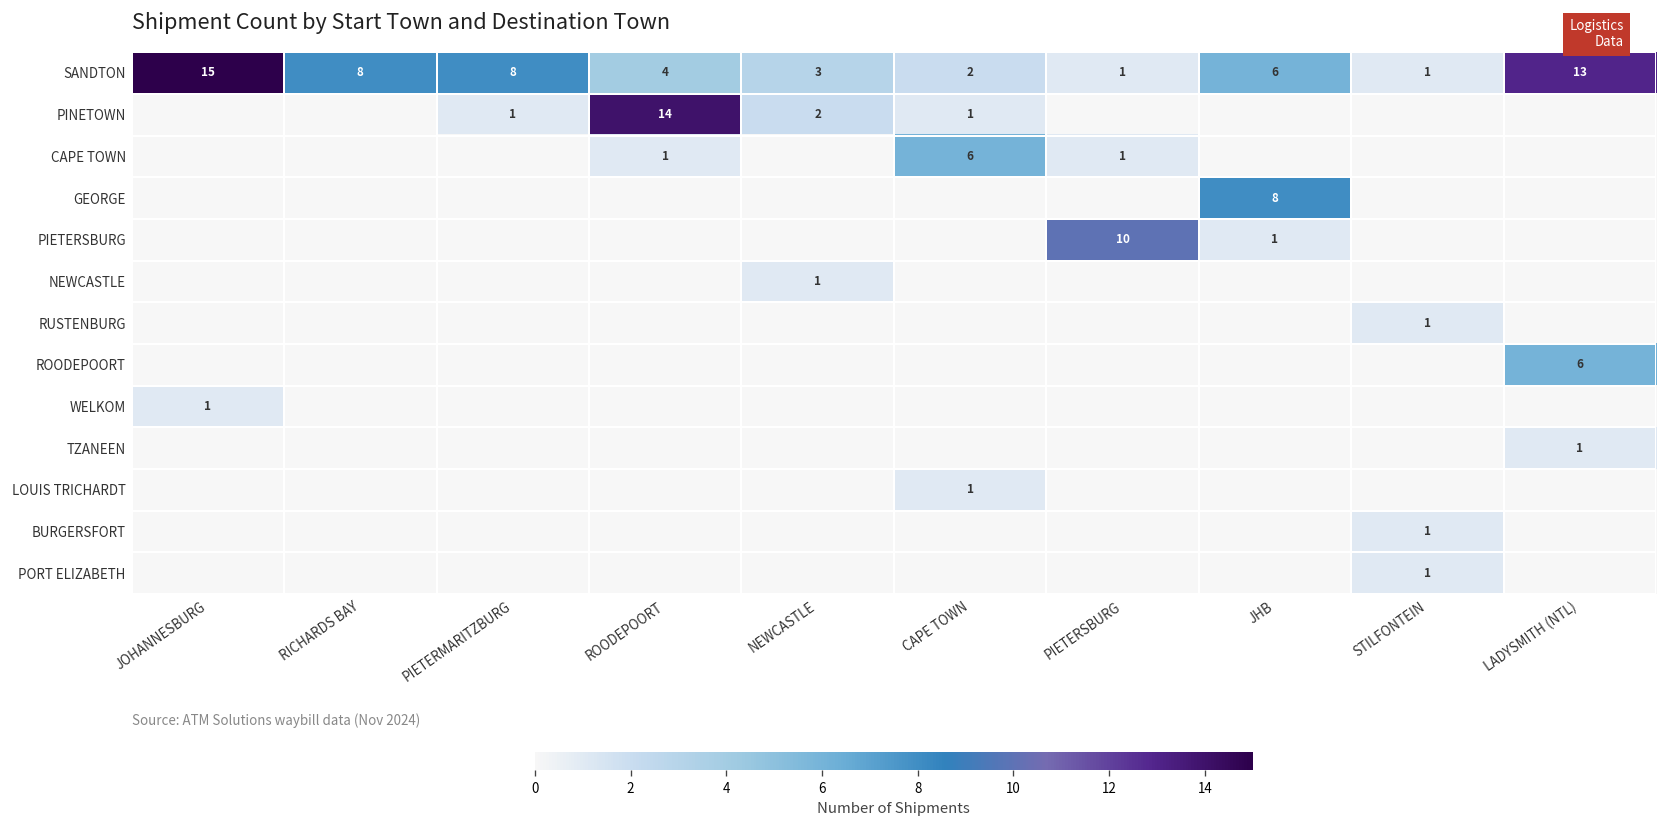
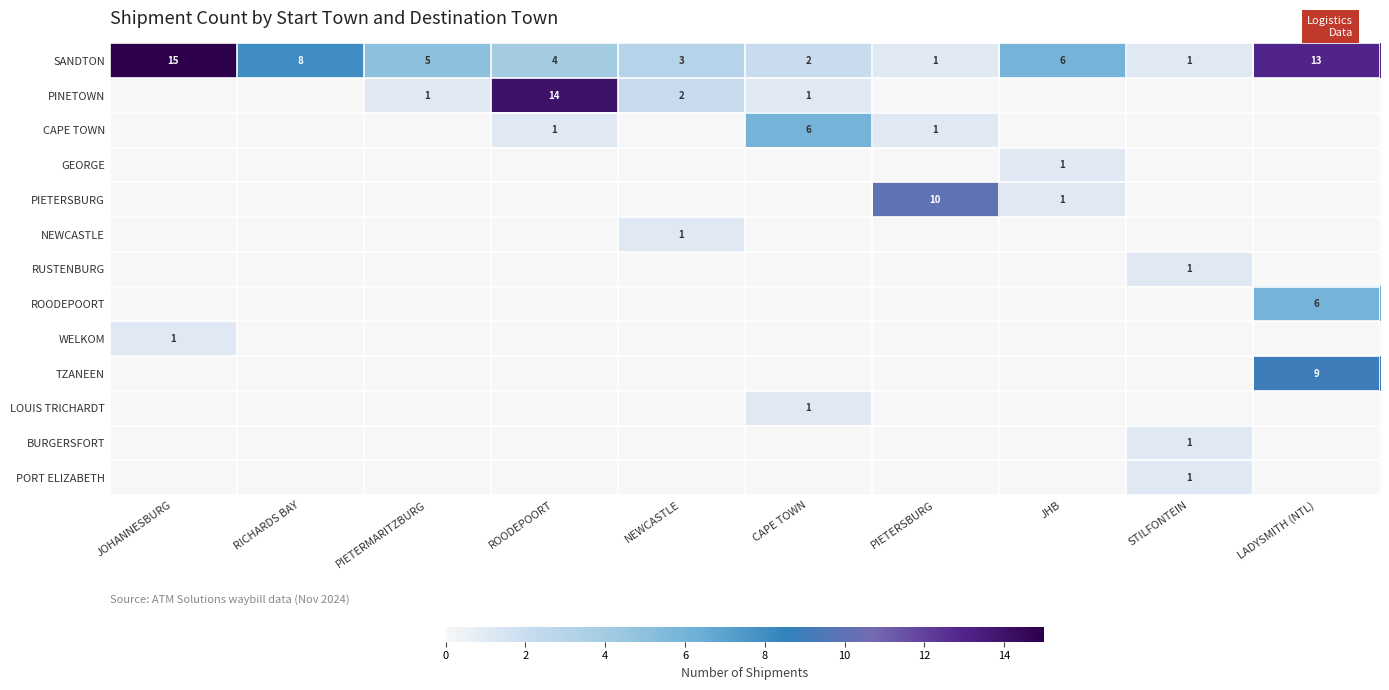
SANDTON, PIETERMARITZBURG: 8 -> 5
GEORGE, JHB: 8 -> 1
TZANEEN, LADYSMITH (NTL): 1 -> 9
